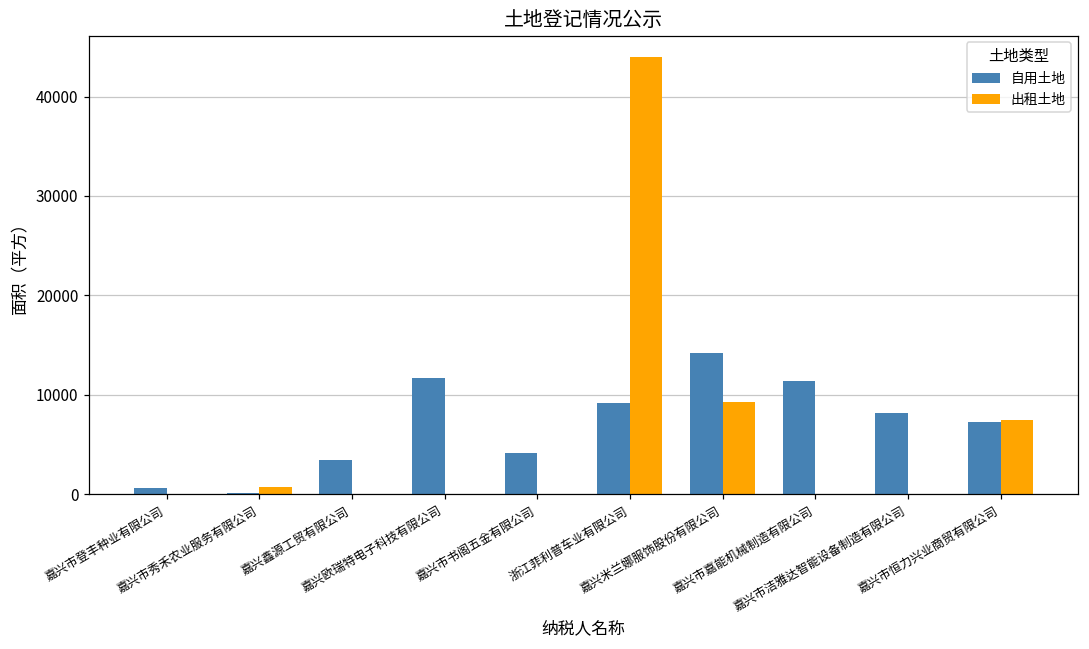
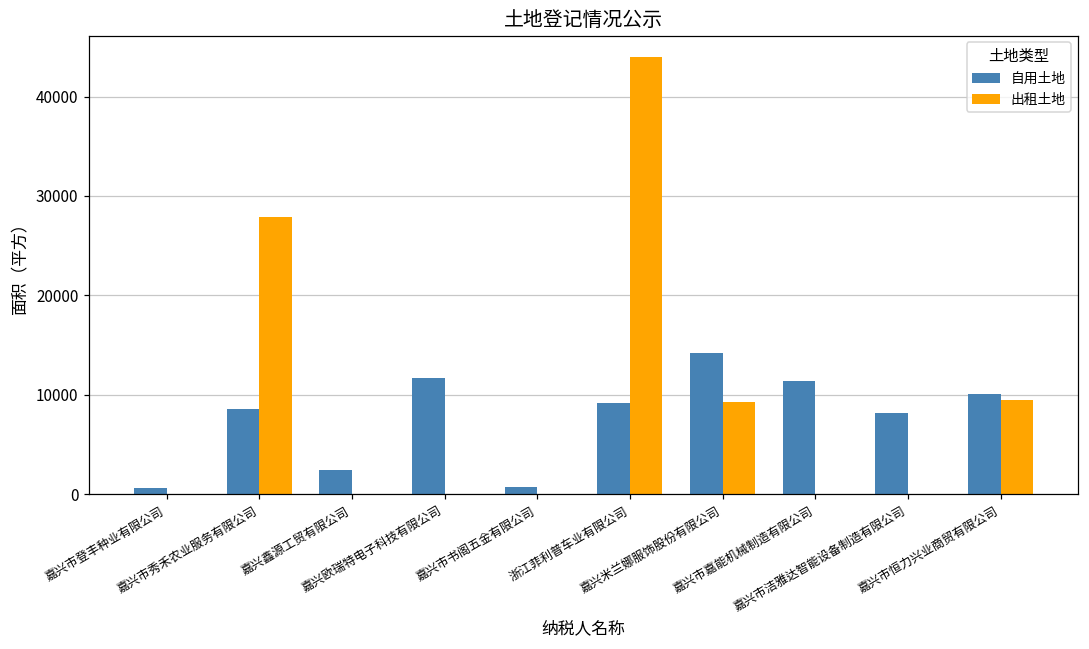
自用土地, 嘉兴市秀禾农业服务有限公司: 0 -> 9000
出租土地, 嘉兴市秀禾农业服务有限公司: 1000 -> 28000
自用土地, 嘉兴鑫源工贸有限公司: 3000 -> 2000
自用土地, 嘉兴市书阁五金有限公司: 4000 -> 1000
自用土地, 嘉兴市恒力兴业商贸有限公司: 7000 -> 10000
出租土地, 嘉兴市恒力兴业商贸有限公司: 7000 -> 10000
